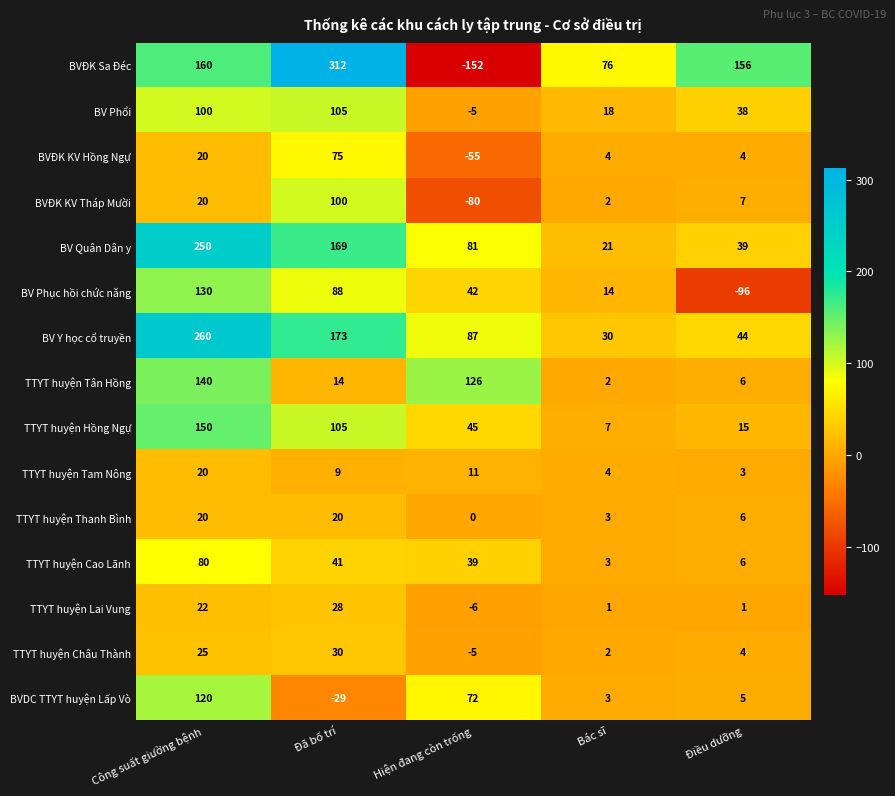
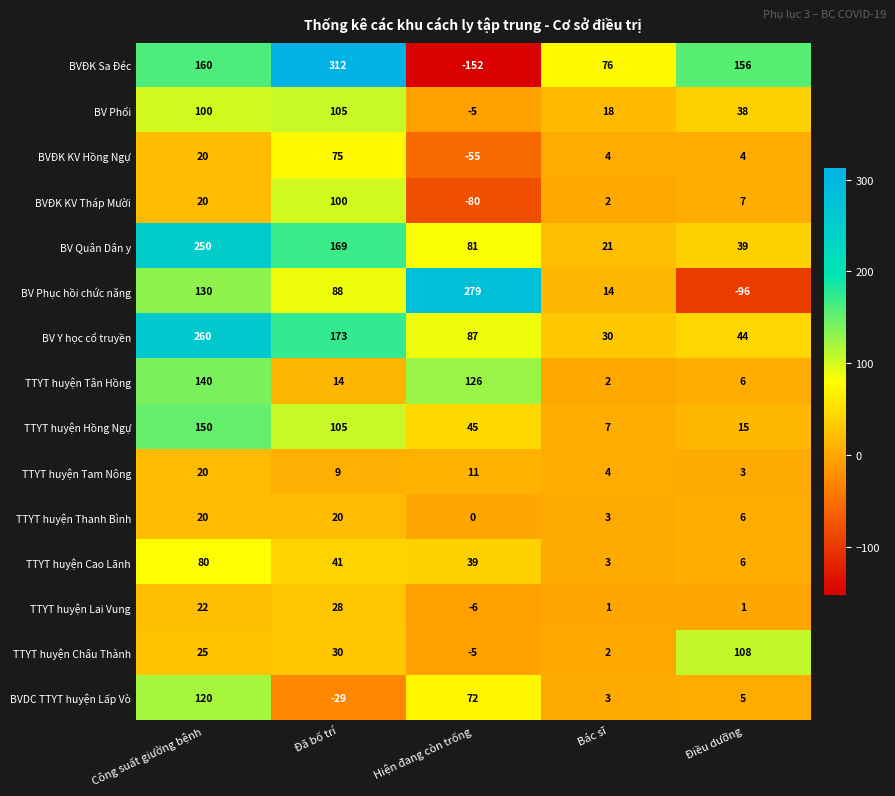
BV Phục hồi chức năng, Hiện đang còn trống: 42 -> 279
TTYT huyện Châu Thành, Điều dưỡng: 4 -> 108
